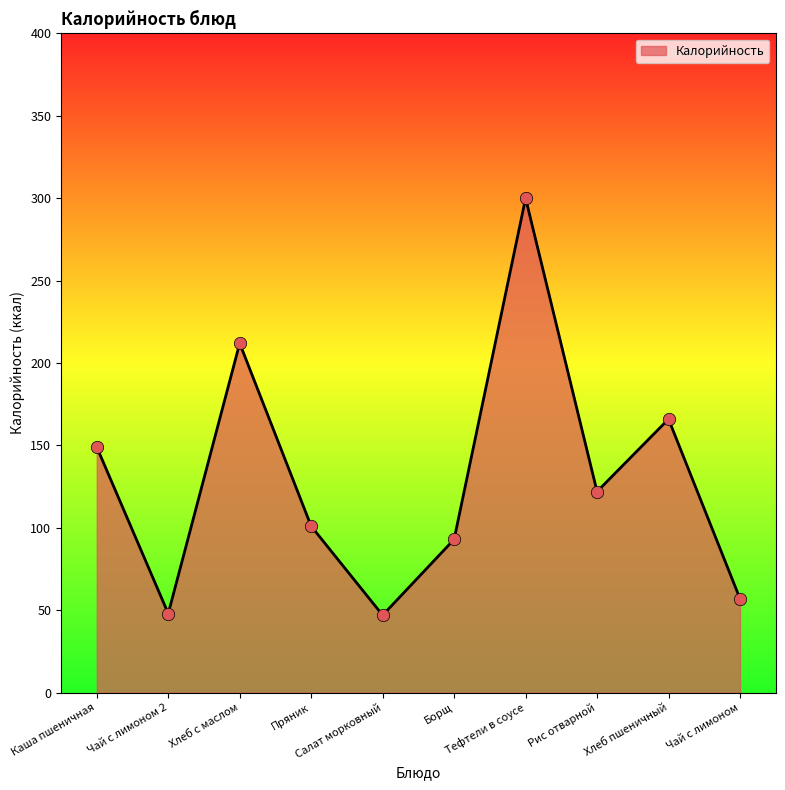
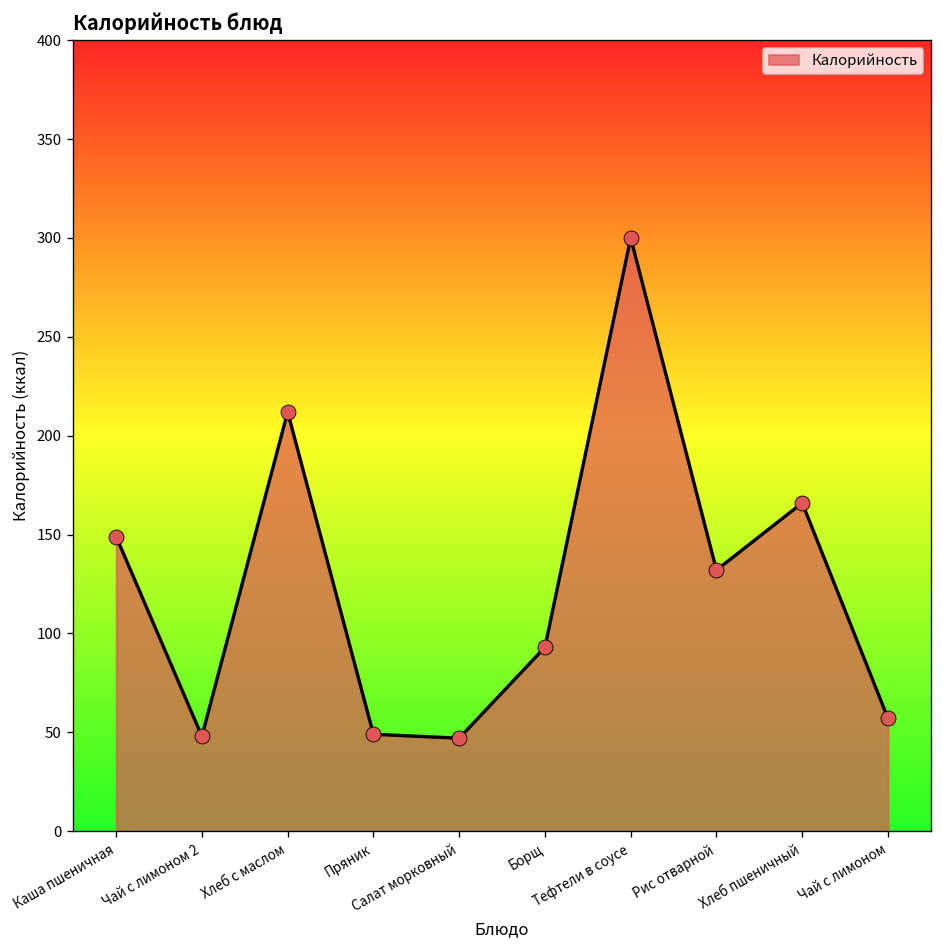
Пряник: 101 -> 49
Рис отварной: 122 -> 132
